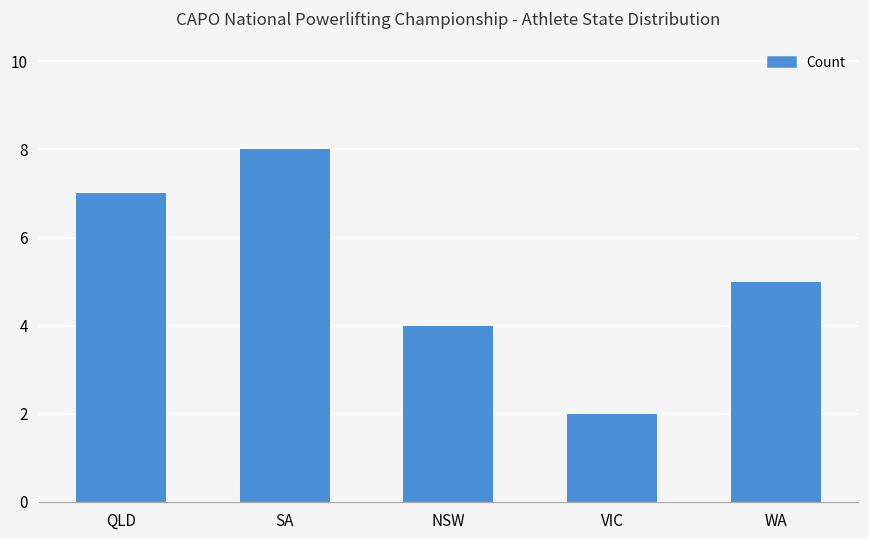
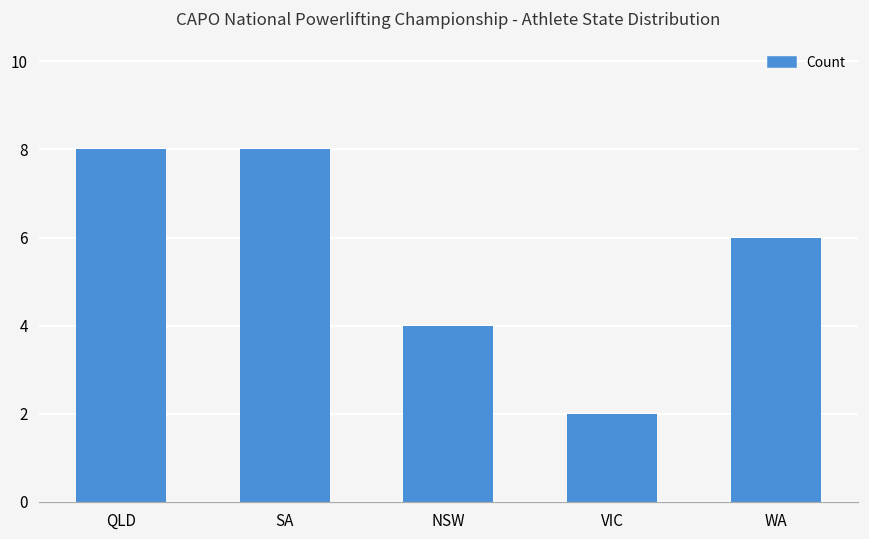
QLD: 7 -> 8
WA: 5 -> 6
